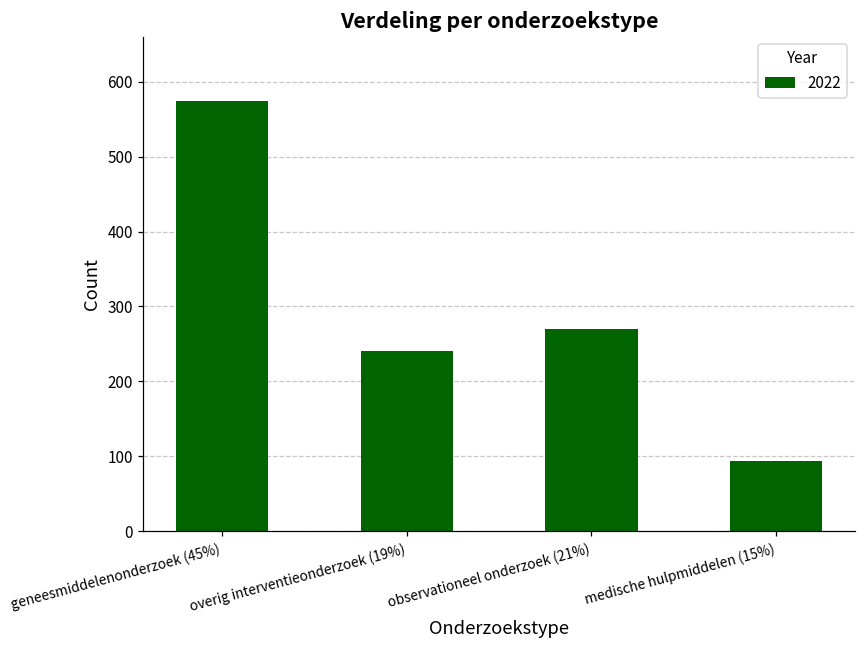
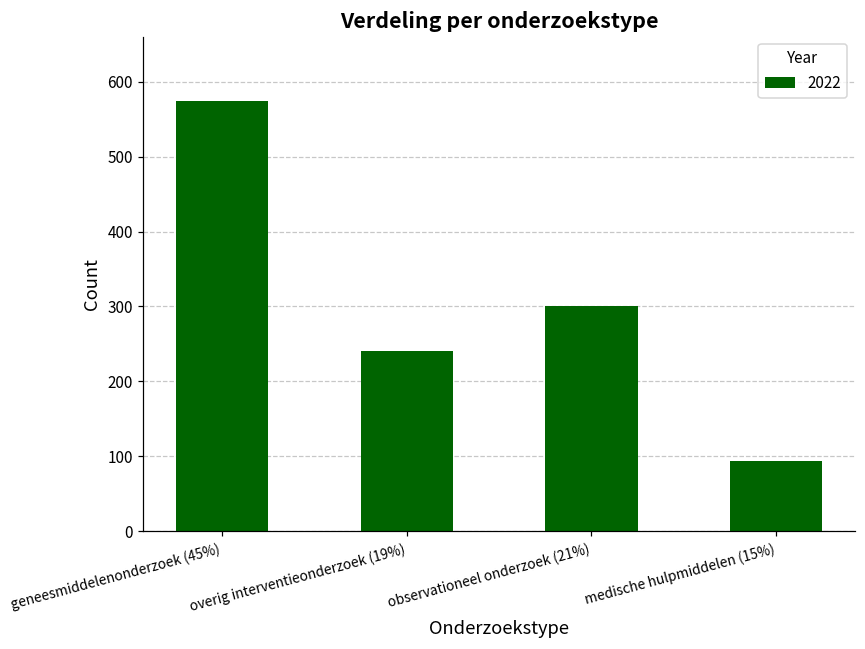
observationeel onderzoek (21%): 270 -> 300
